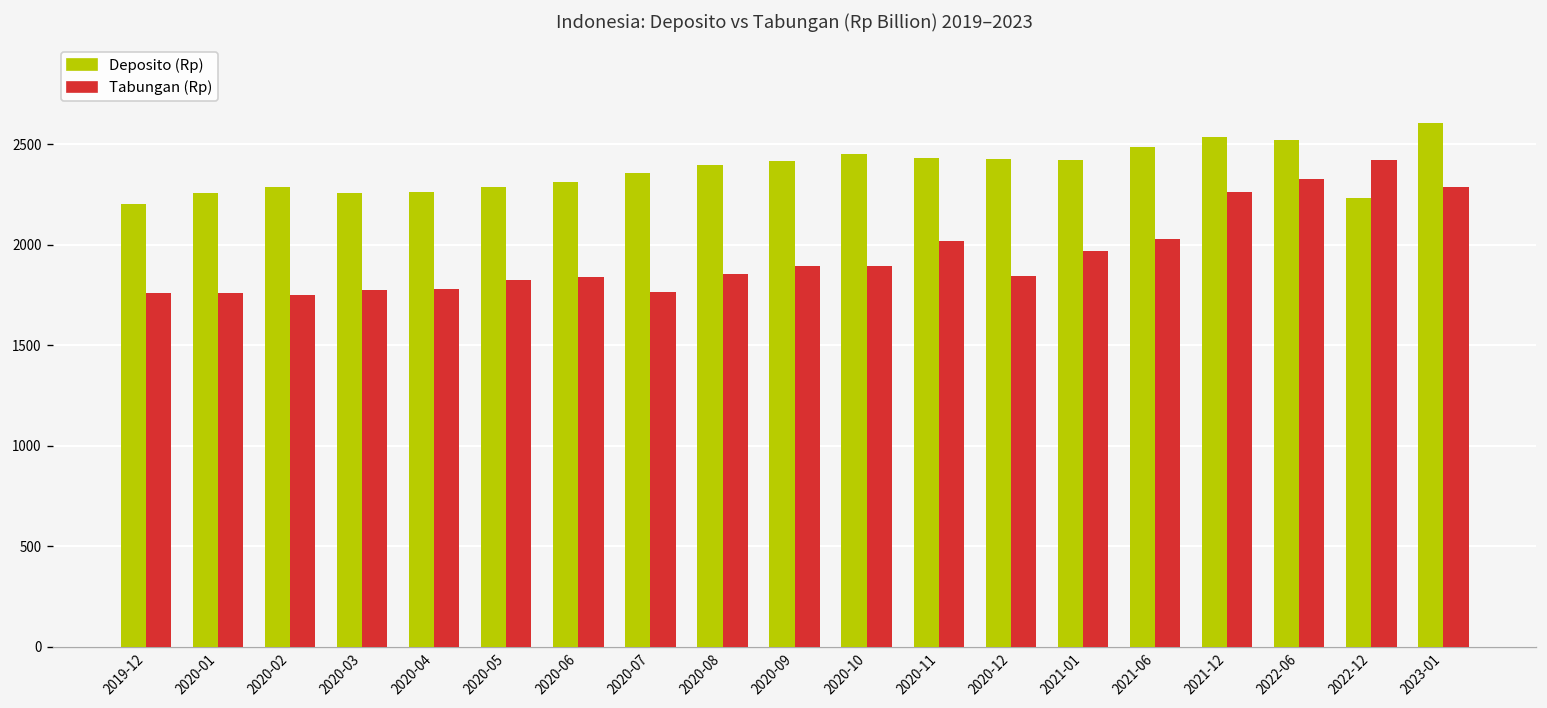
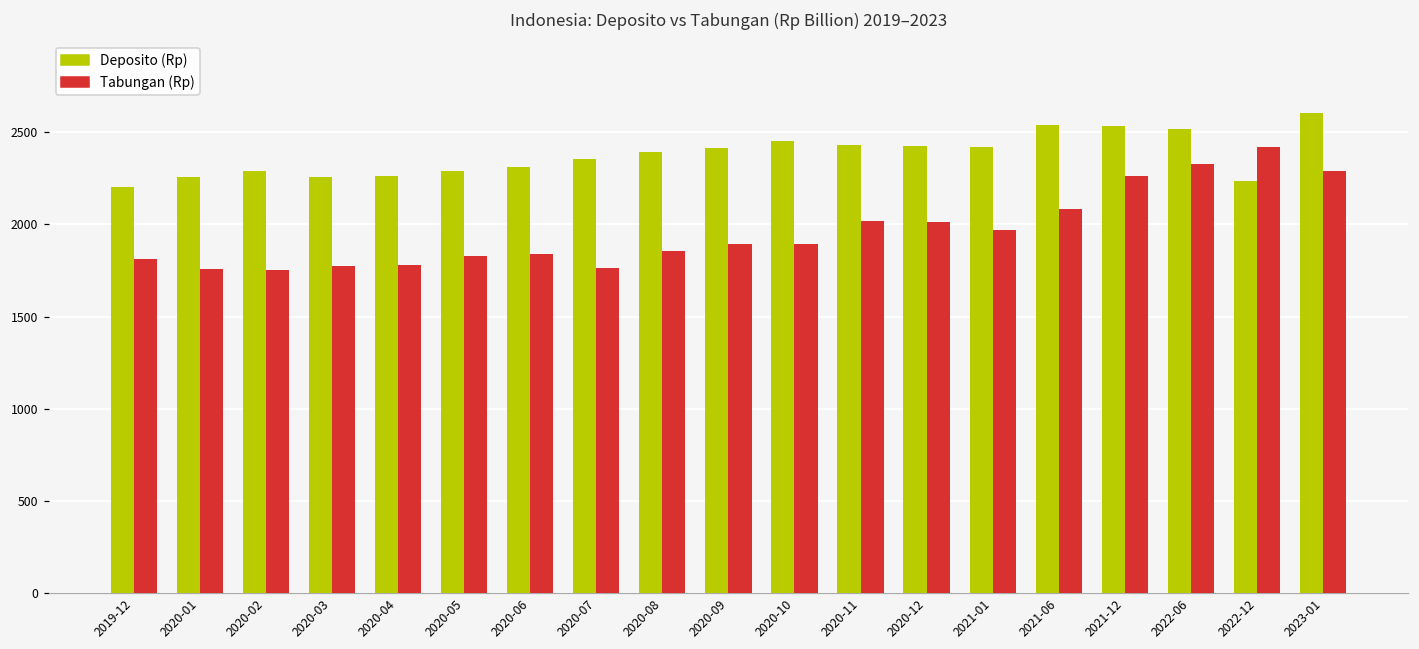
Tabungan (Rp), 2019-12: 1760 -> 1810
Tabungan (Rp), 2020-12: 1850 -> 2010
Deposito (Rp), 2021-06: 2480 -> 2540
Tabungan (Rp), 2021-06: 2030 -> 2090
